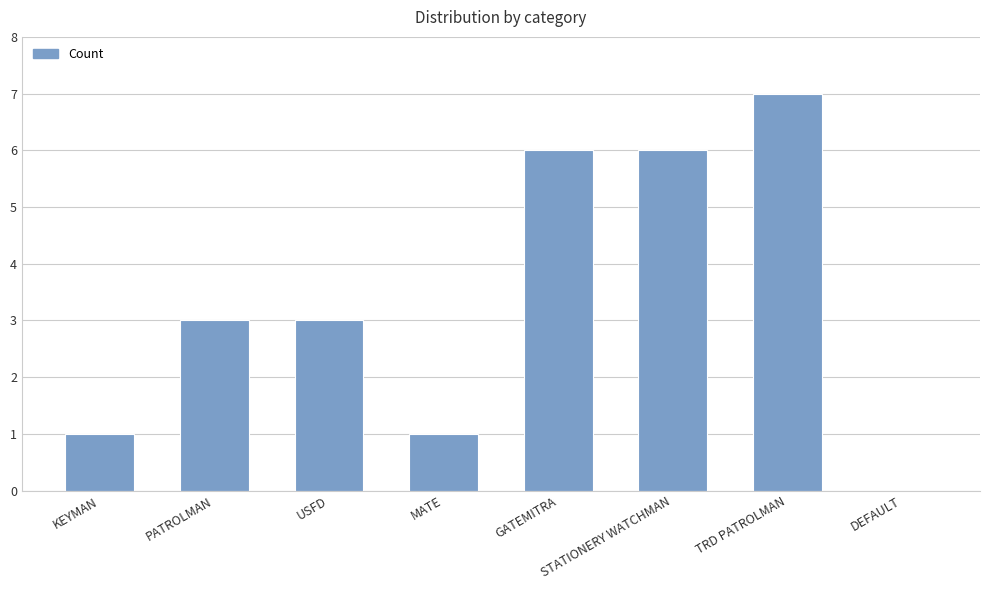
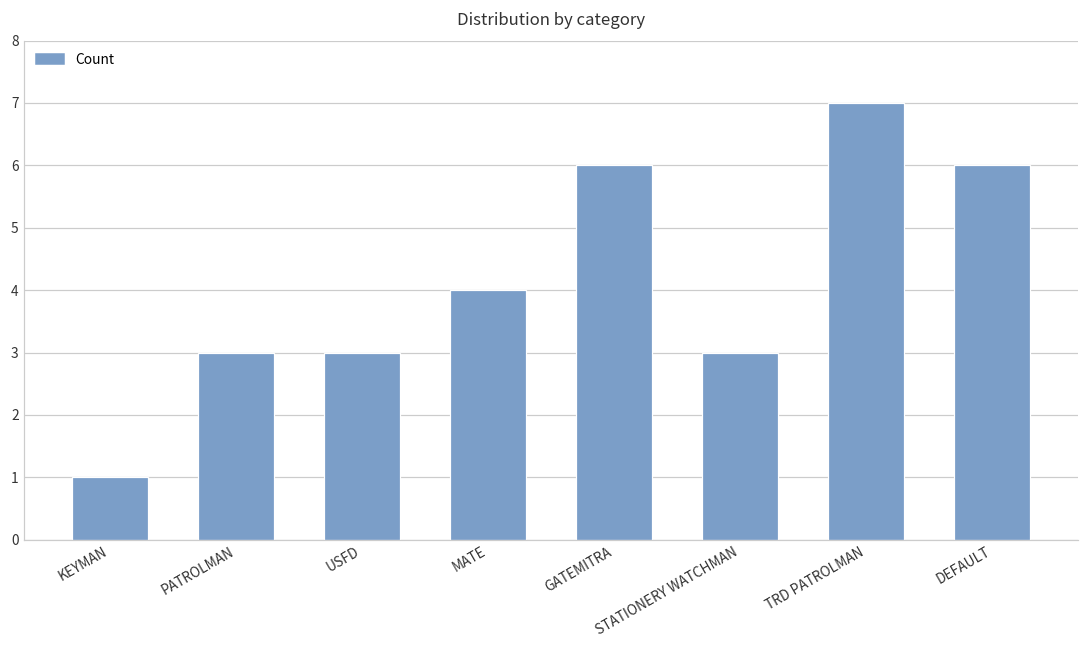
MATE: 1 -> 4
STATIONERY WATCHMAN: 6 -> 3
DEFAULT: 0 -> 6
